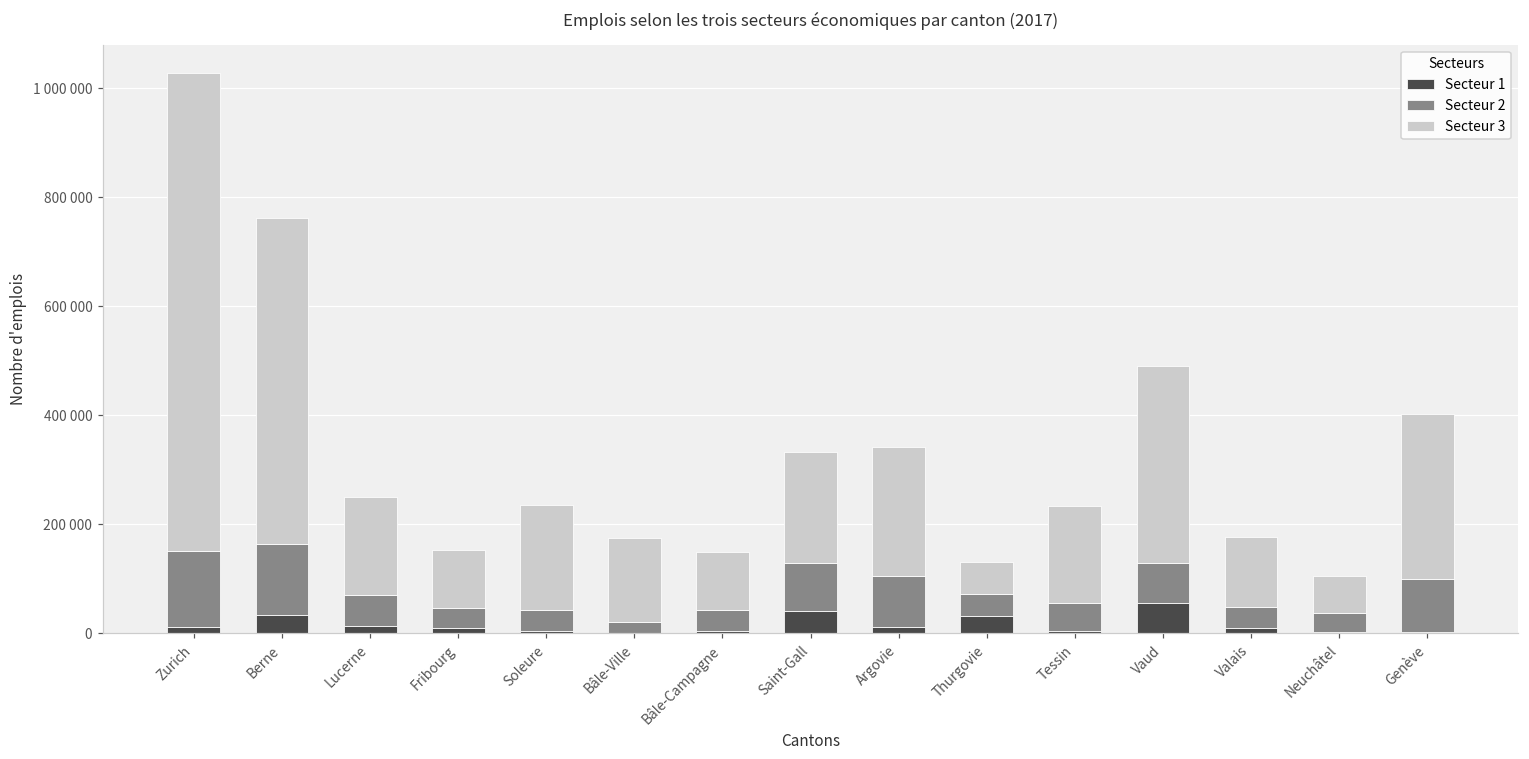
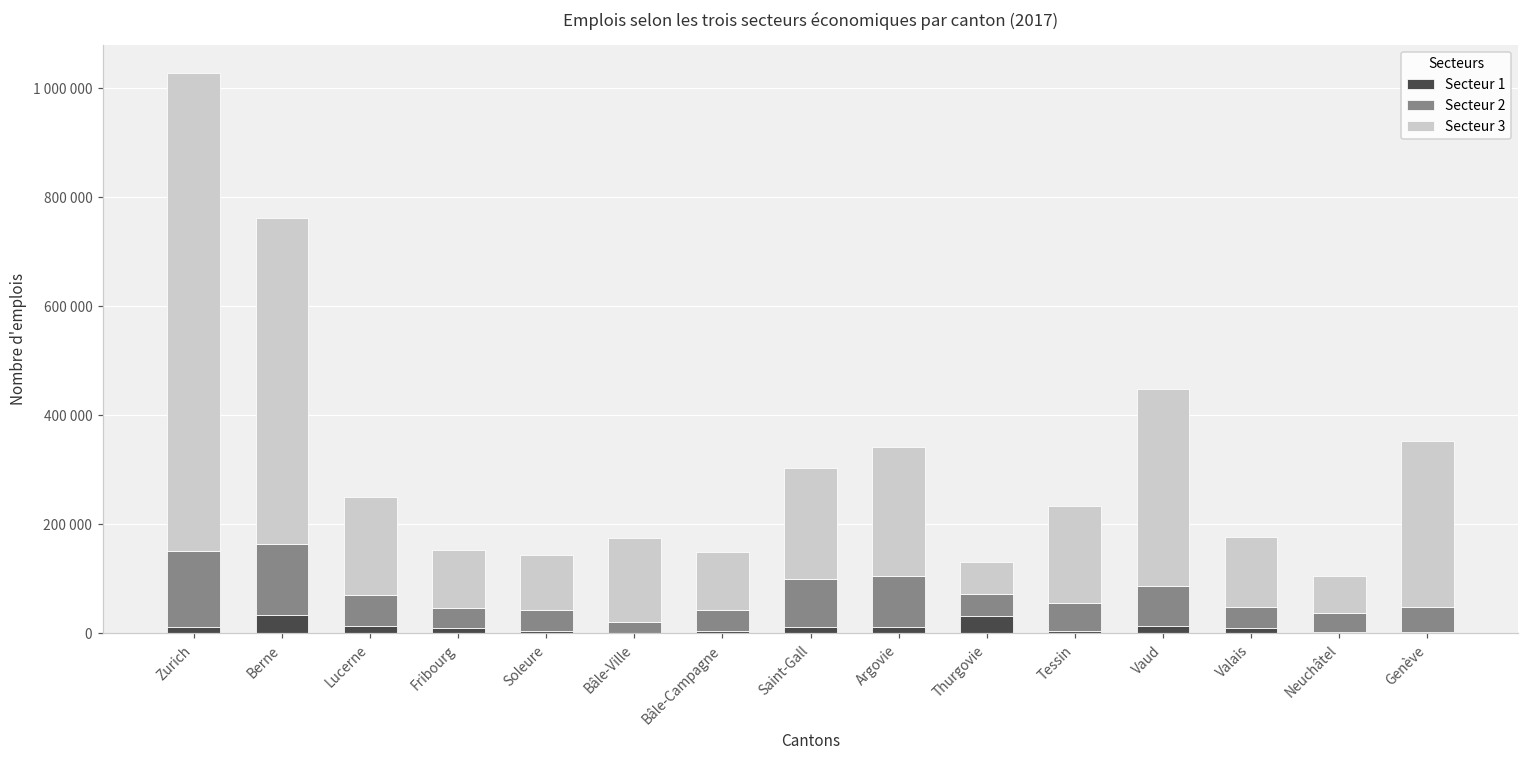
Secteur 3, Soleure: 190000 -> 100000
Secteur 1, Saint-Gall: 40000 -> 10000
Secteur 1, Vaud: 60000 -> 10000
Secteur 2, Genève: 100000 -> 50000
